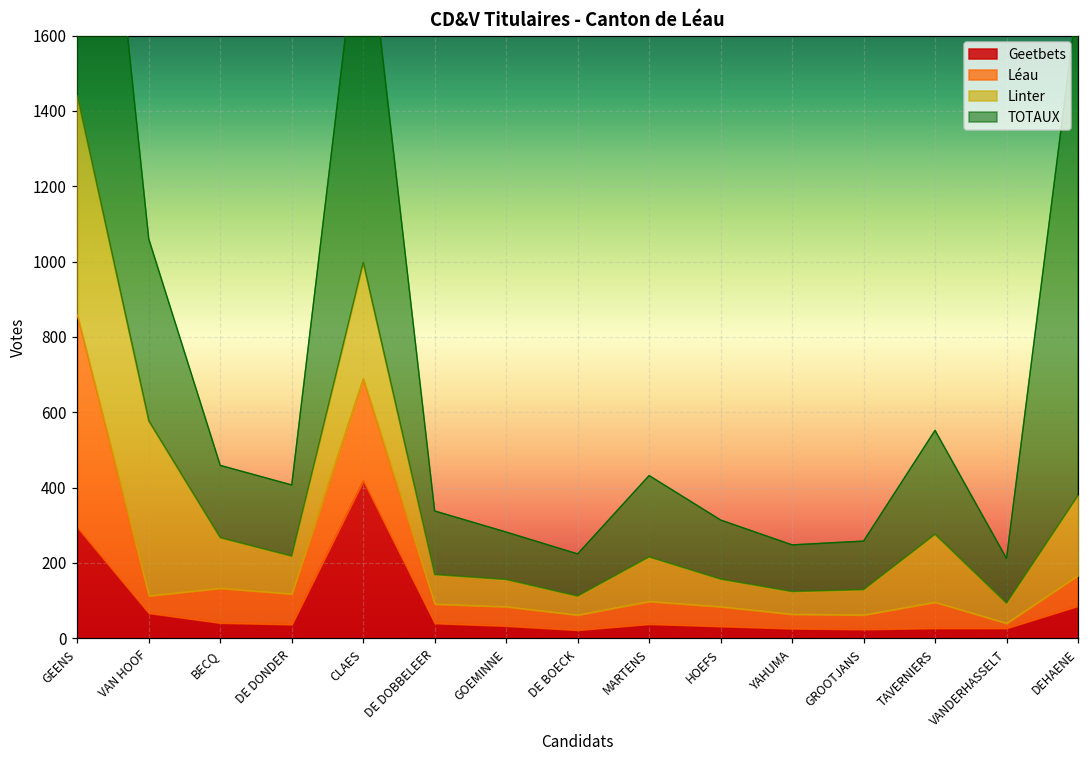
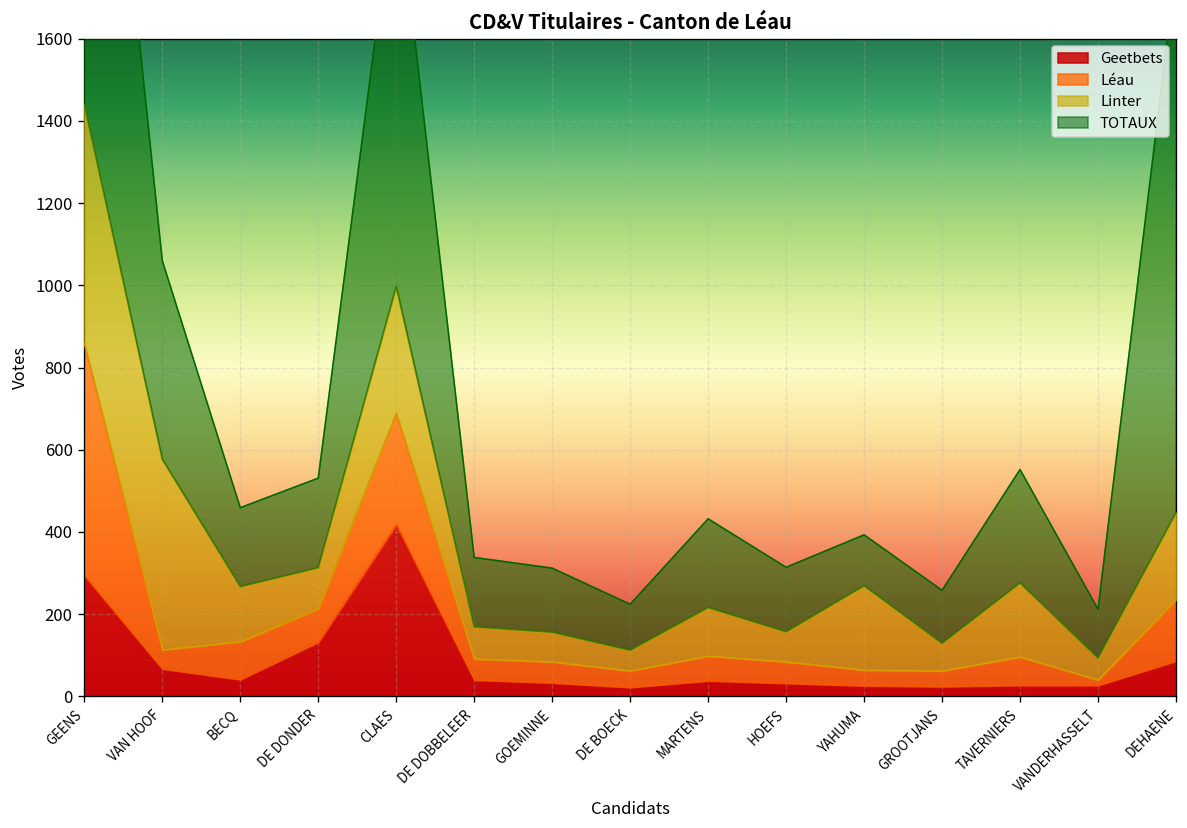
Geetbets, DE DONDER: 40 -> 130
TOTAUX, DE DONDER: 190 -> 220
TOTAUX, GOEMINNE: 130 -> 160
Linter, YAHUMA: 60 -> 210
Léau, DEHAENE: 80 -> 150
